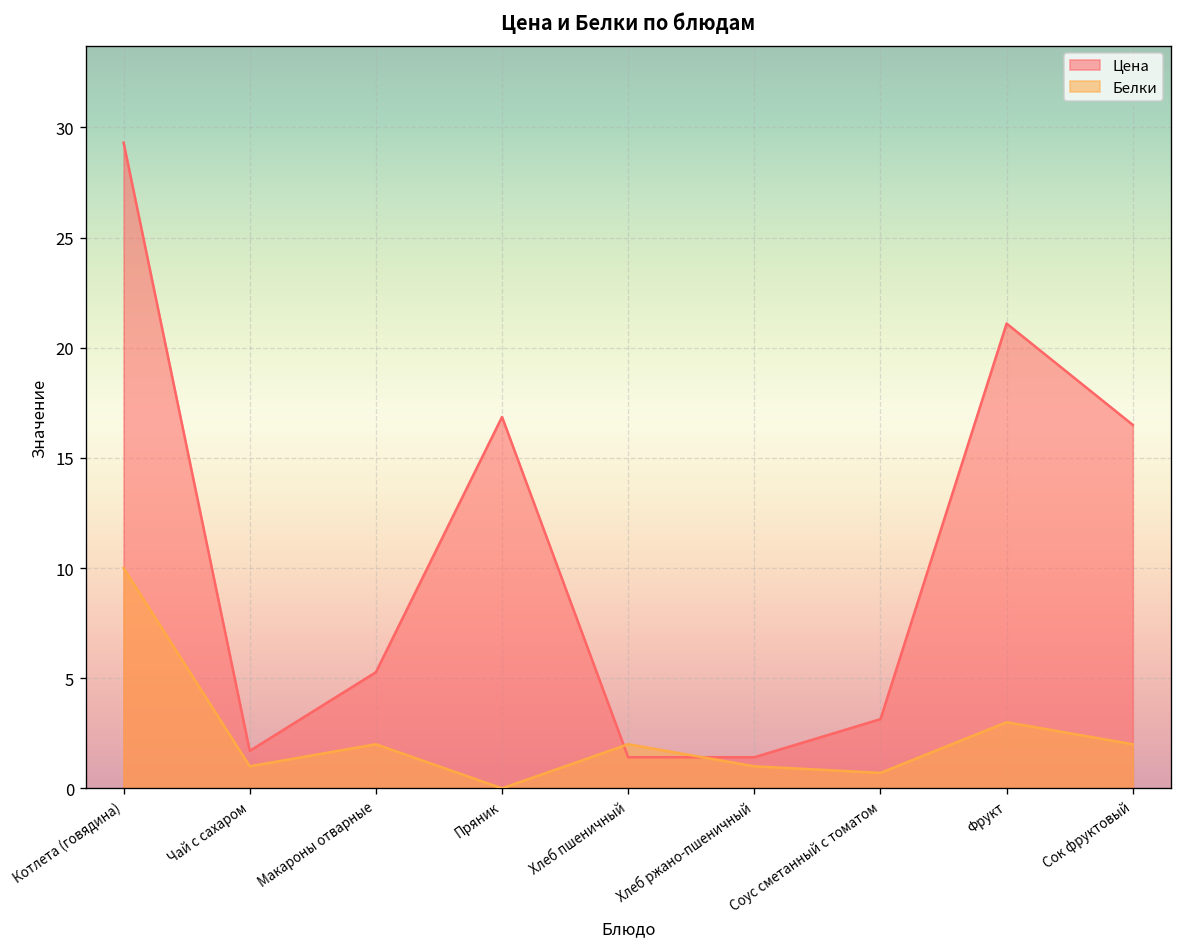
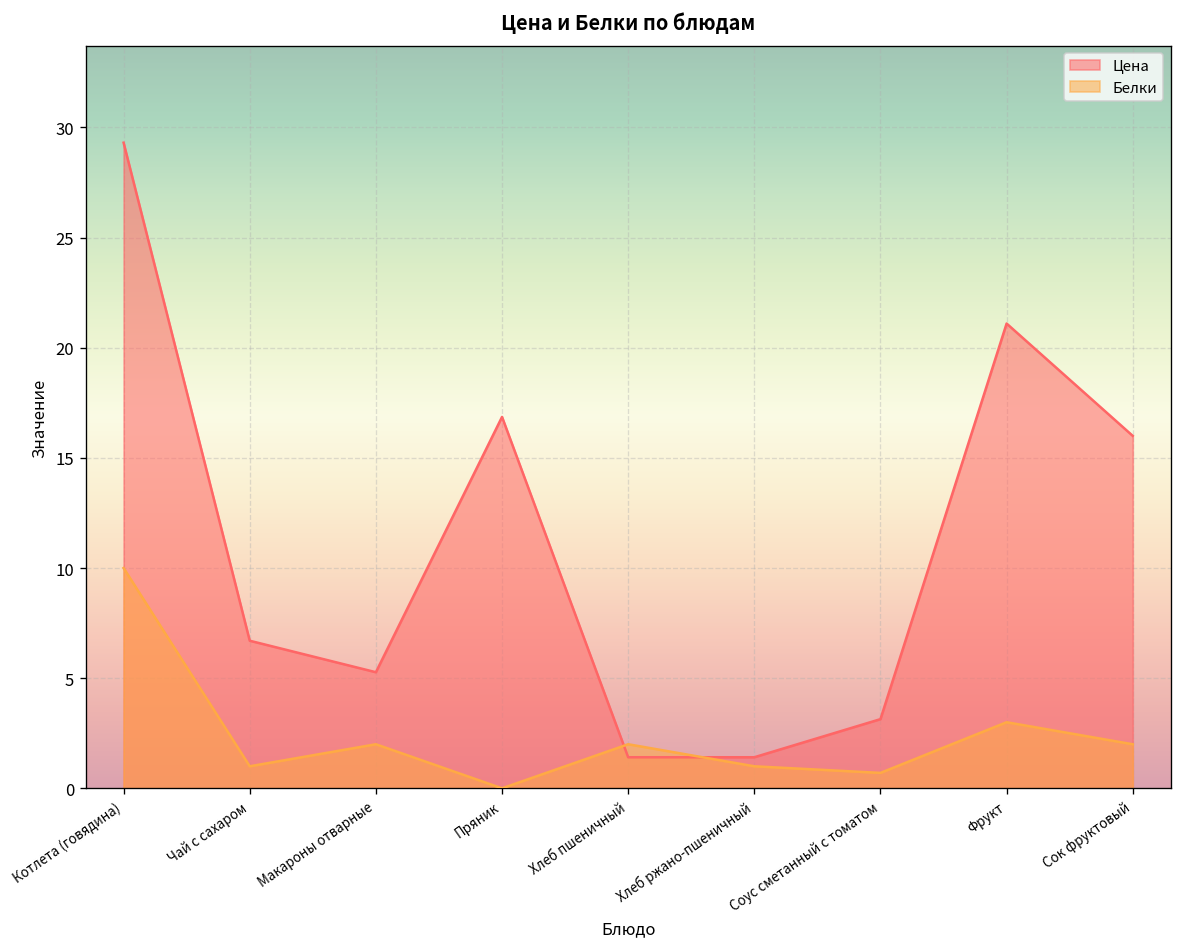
Цена, Чай с сахаром: 1.7 -> 6.7
Цена, Сок фруктовый: 16.5 -> 16.0
